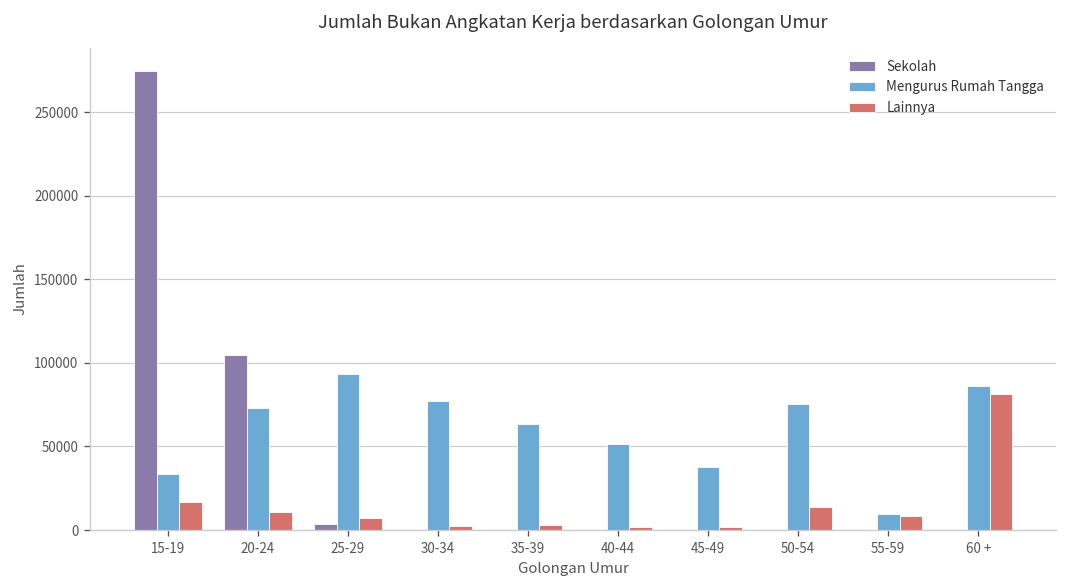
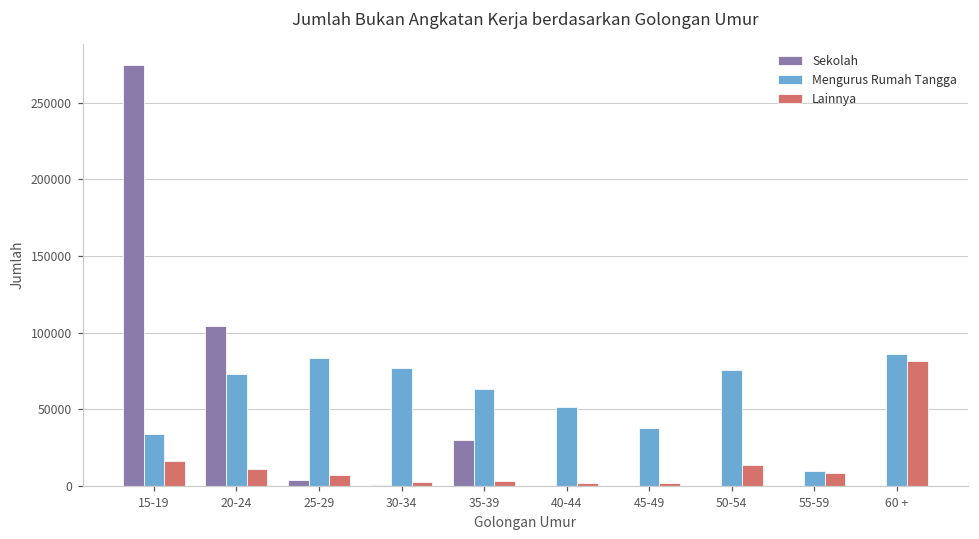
Mengurus Rumah Tangga, 25-29: 93000 -> 83000
Sekolah, 35-39: 0 -> 30000
